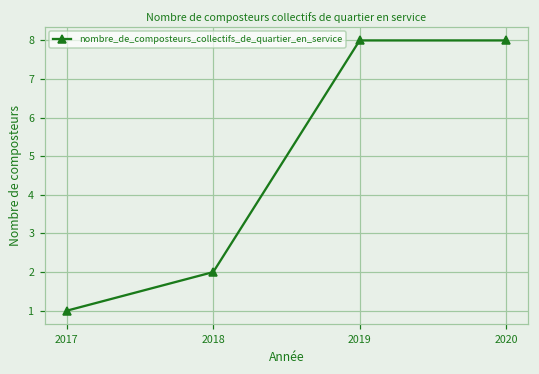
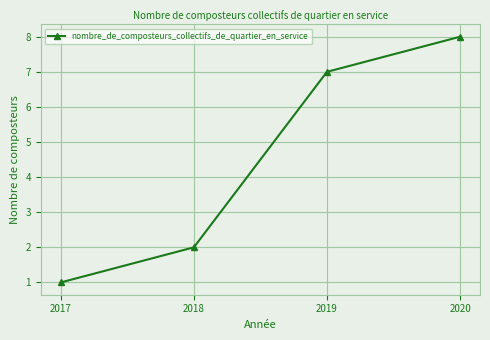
2019: 8 -> 7
